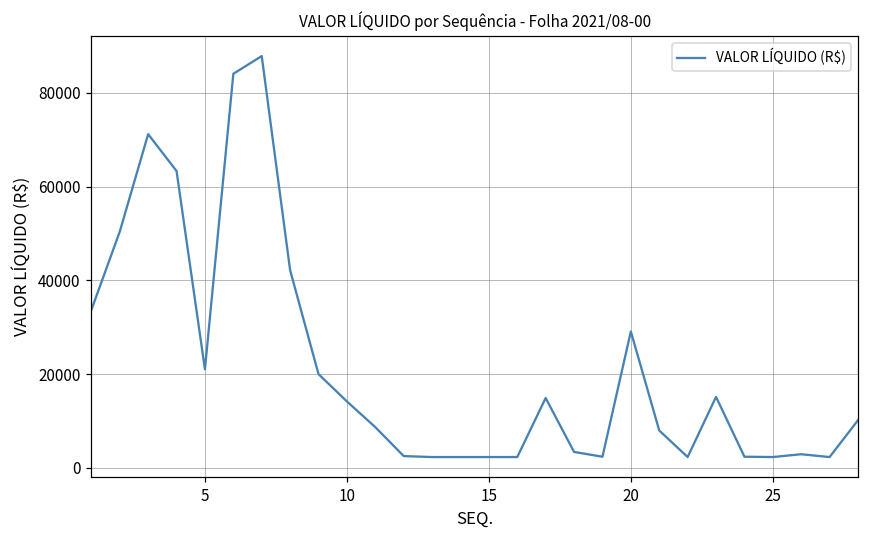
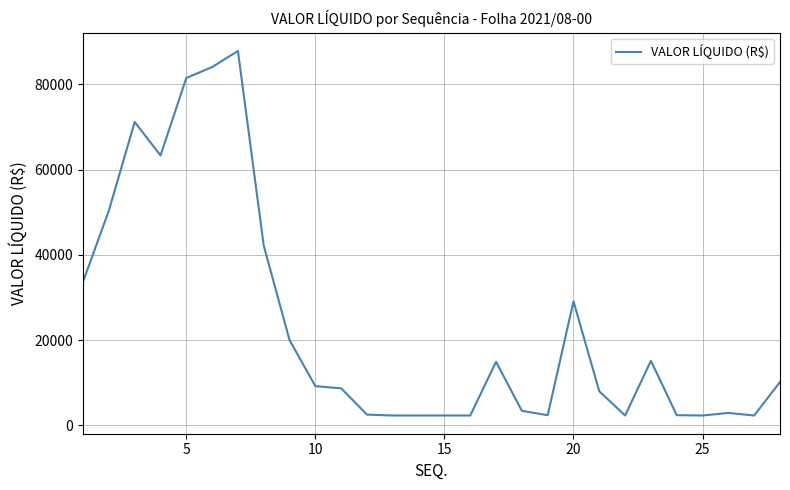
5: 21000 -> 82000
10: 14000 -> 9000
